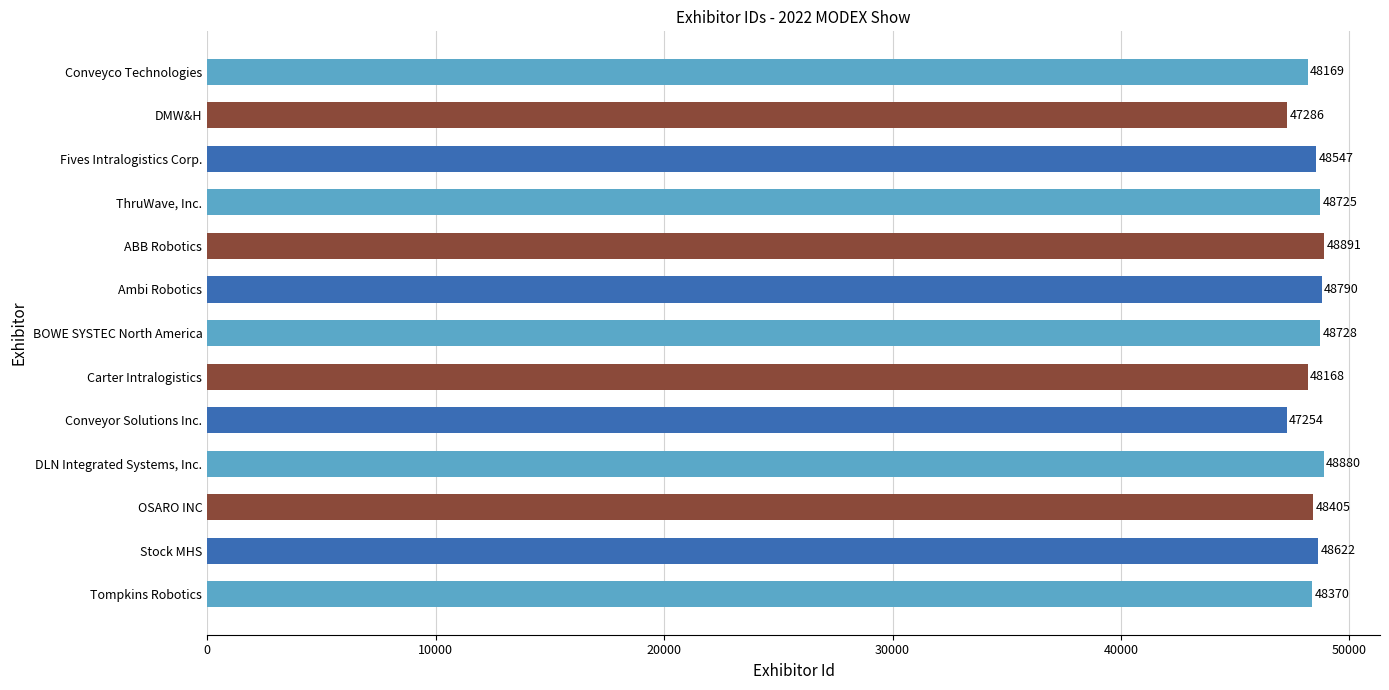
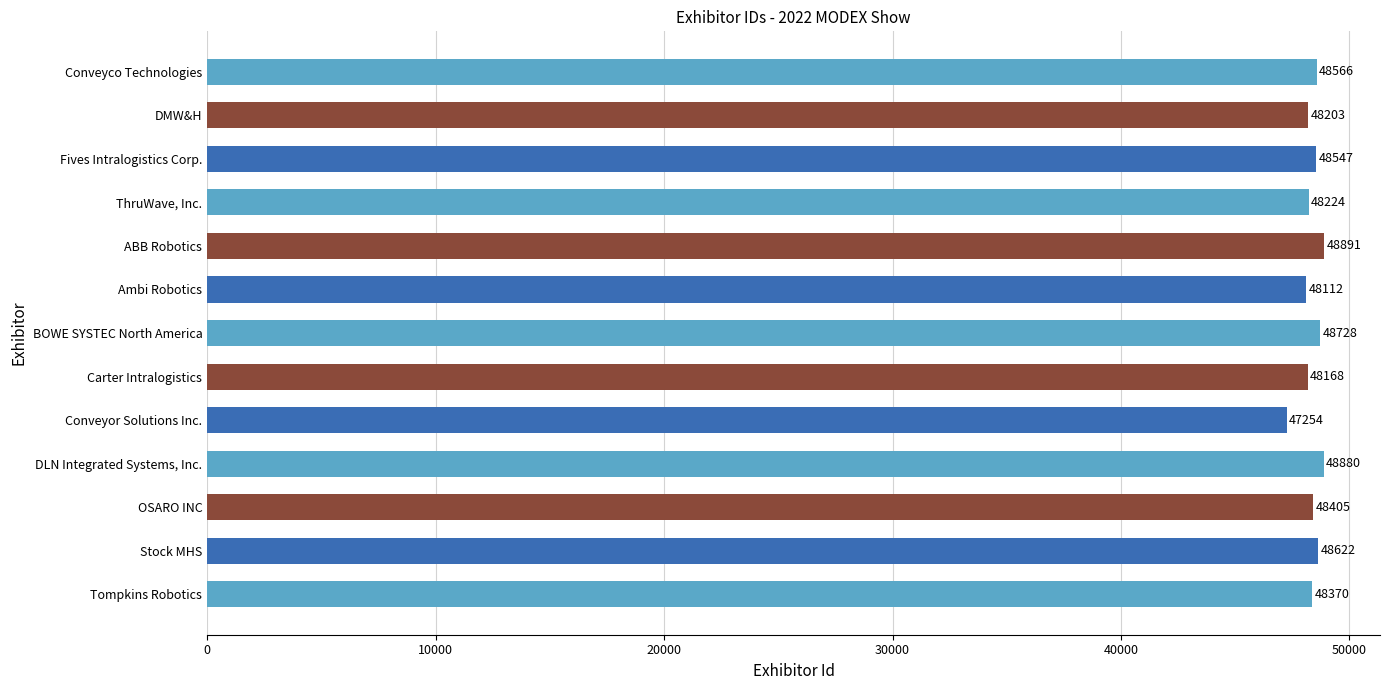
Conveyco Technologies: 48169 -> 48566
DMW&H: 47286 -> 48203
ThruWave, Inc.: 48725 -> 48224
Ambi Robotics: 48790 -> 48112
